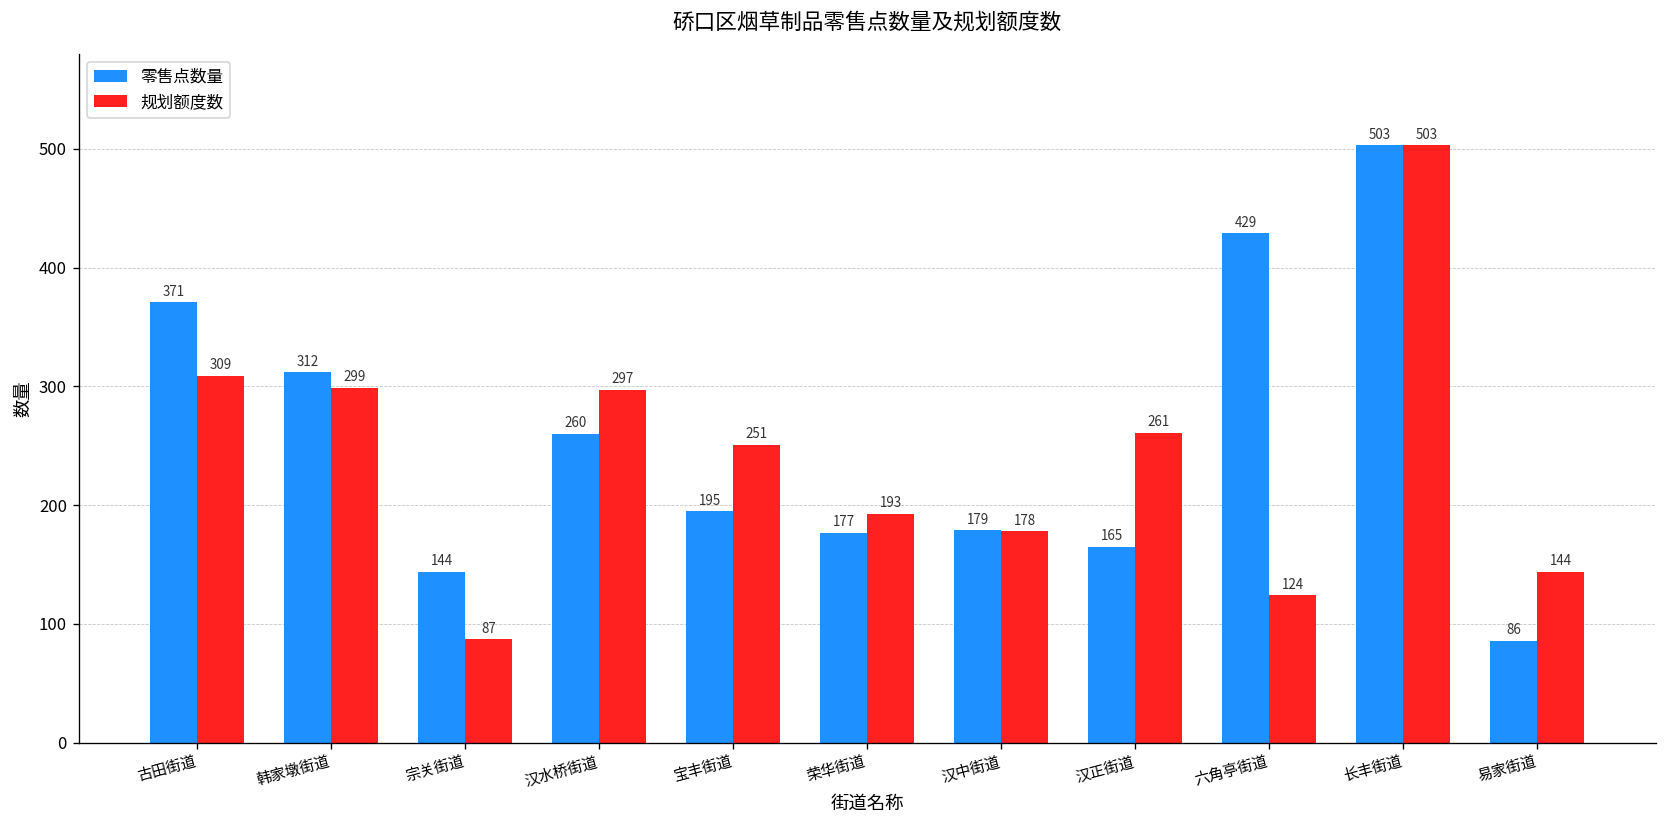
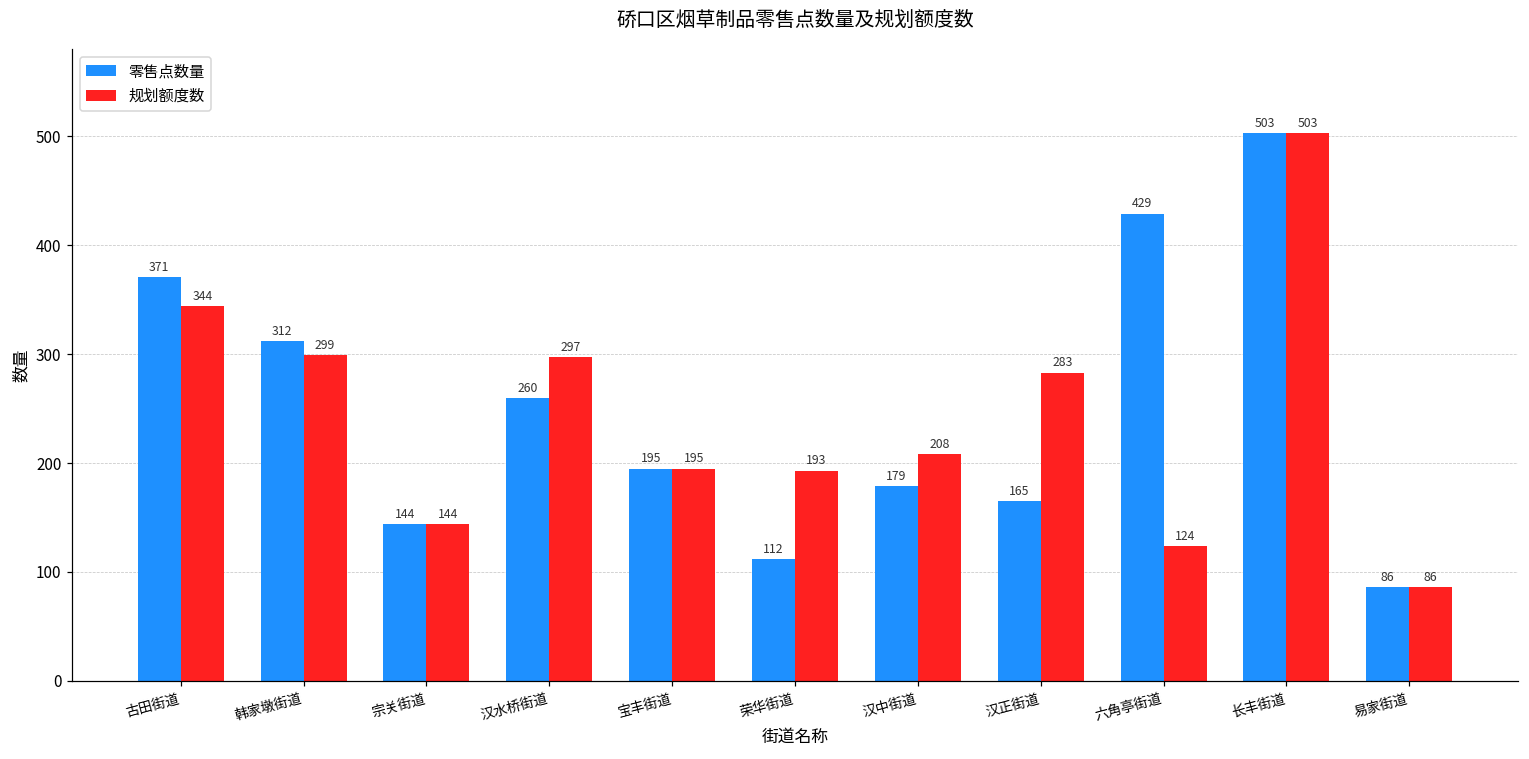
规划额度数, 古田街道: 309 -> 344
规划额度数, 宗关街道: 87 -> 144
规划额度数, 宝丰街道: 251 -> 195
零售点数量, 荣华街道: 177 -> 112
规划额度数, 汉中街道: 178 -> 208
规划额度数, 汉正街道: 261 -> 283
规划额度数, 易家街道: 144 -> 86
